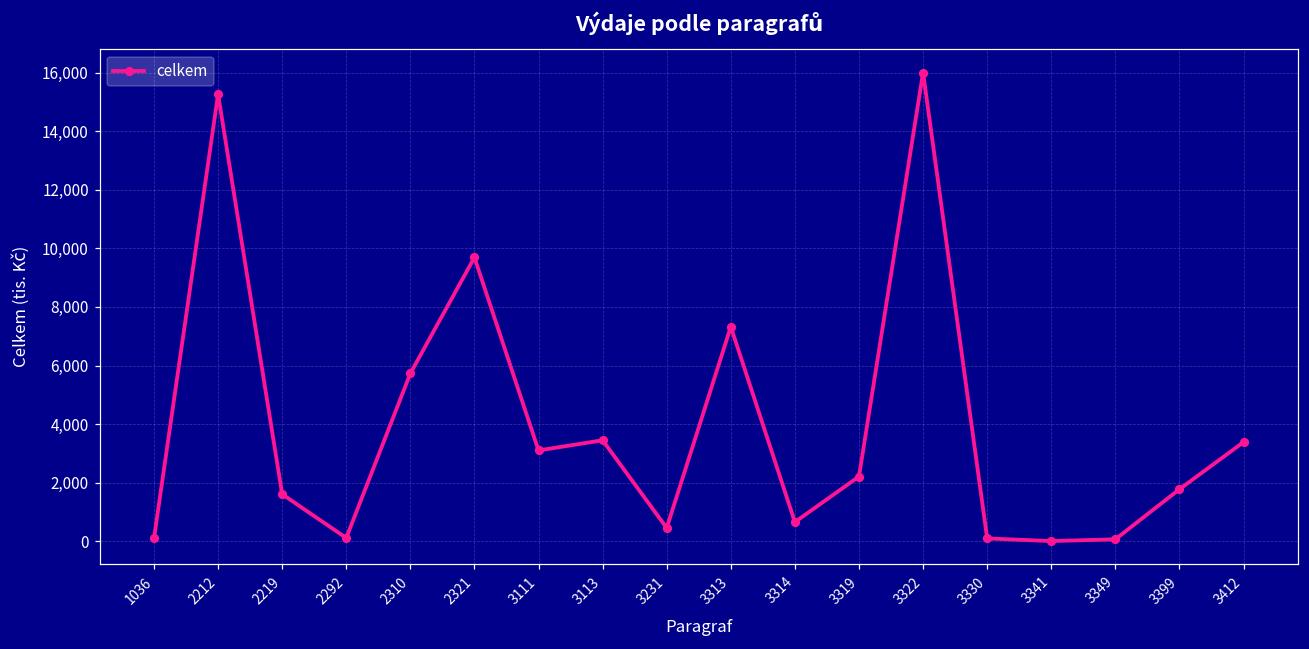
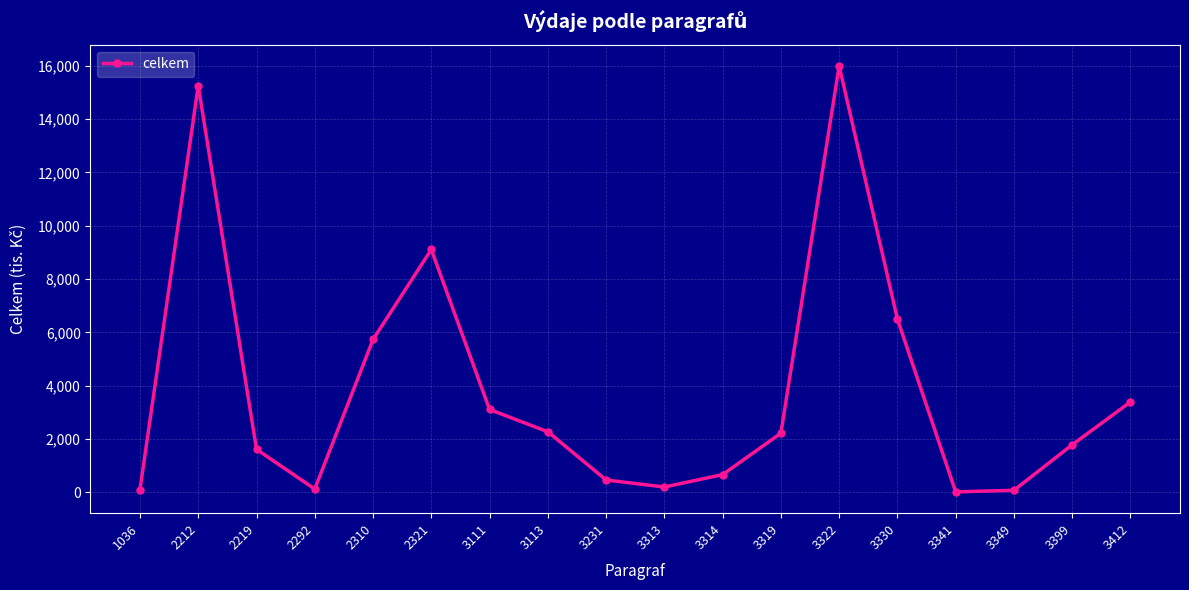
2321: 9,700 -> 9,100
3113: 3,500 -> 2,300
3313: 7,300 -> 200
3330: 100 -> 6,500
